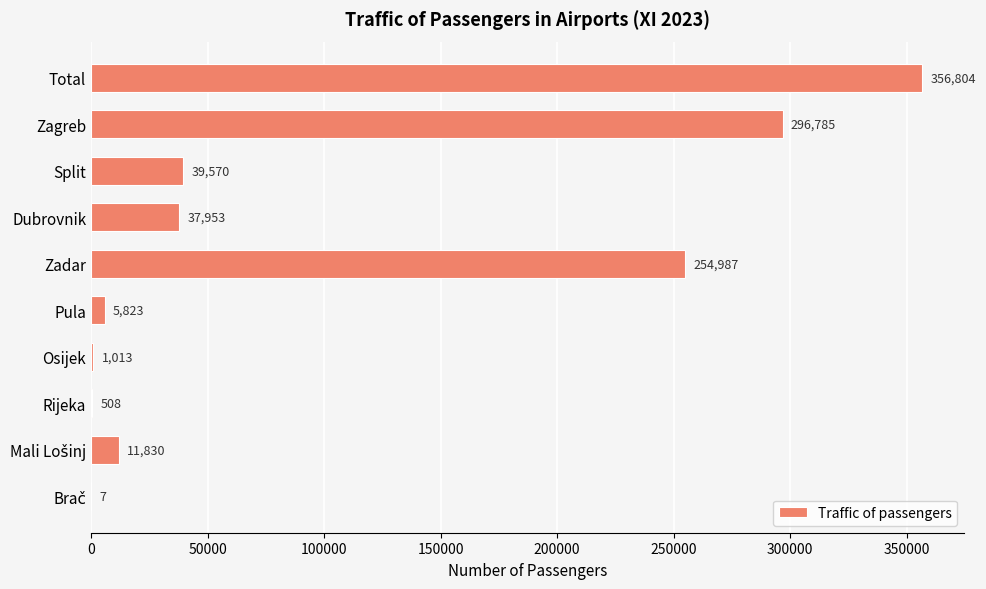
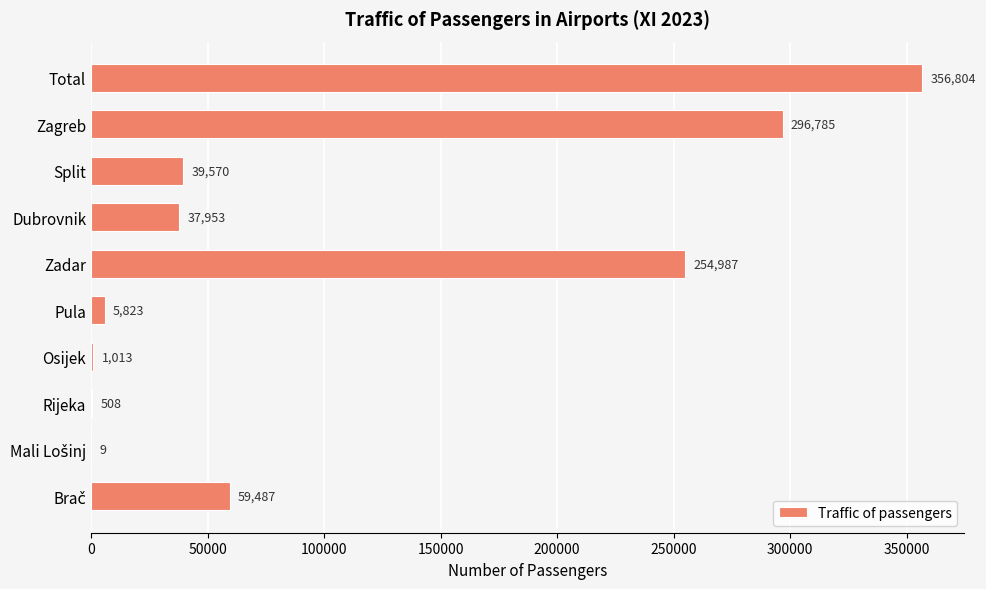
Mali Lošinj: 11,830 -> 9
Brač: 7 -> 59,487
